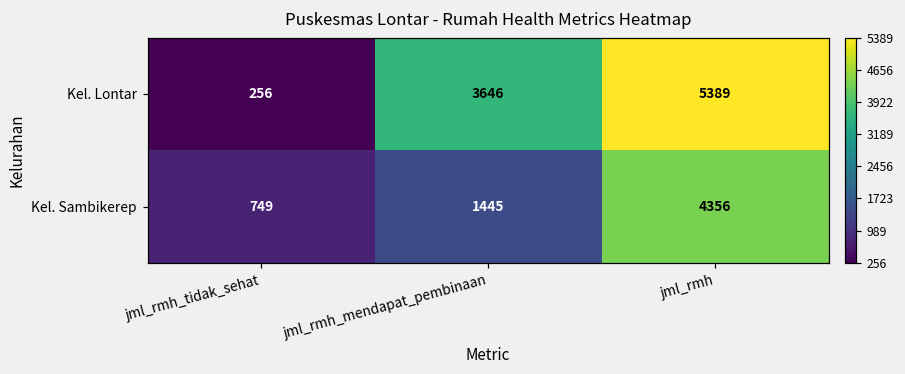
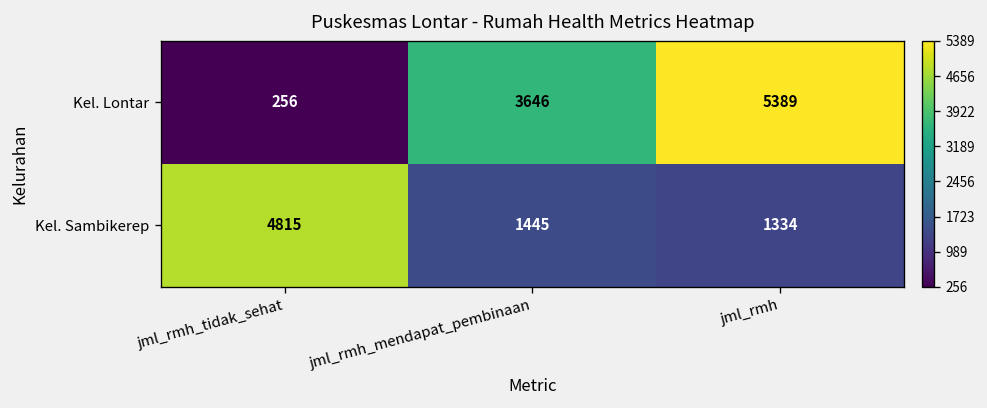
Kel. Sambikerep, jml_rmh_tidak_sehat: 749 -> 4815
Kel. Sambikerep, jml_rmh: 4356 -> 1334
